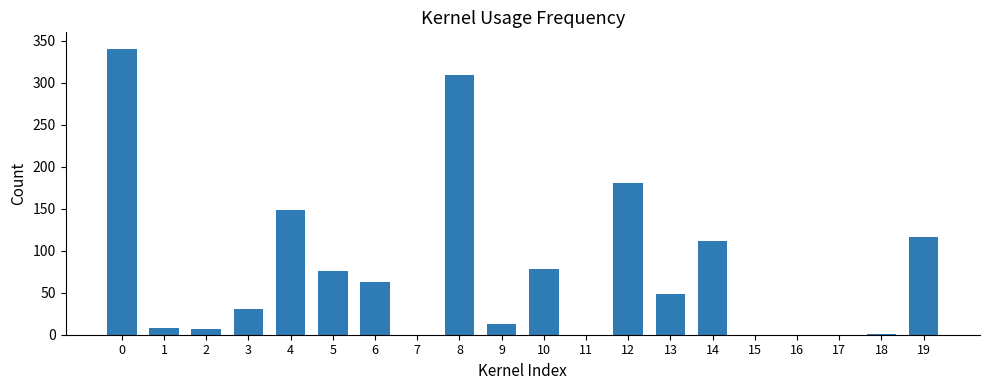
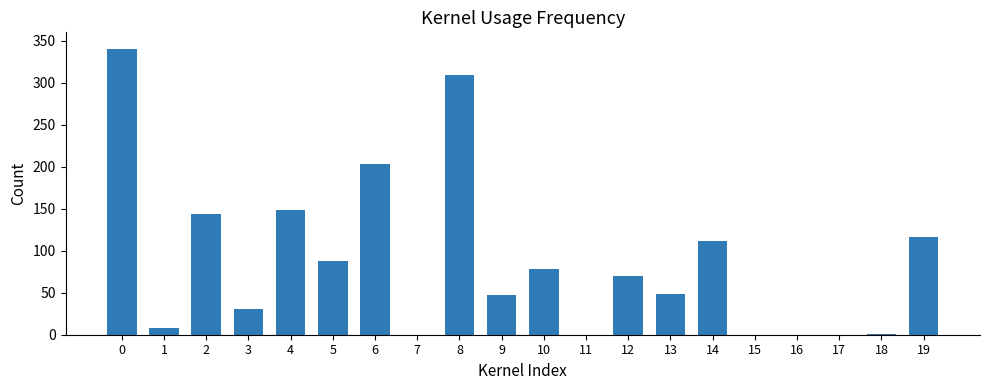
2: 10 -> 140
5: 80 -> 90
6: 60 -> 200
9: 10 -> 50
12: 180 -> 70
